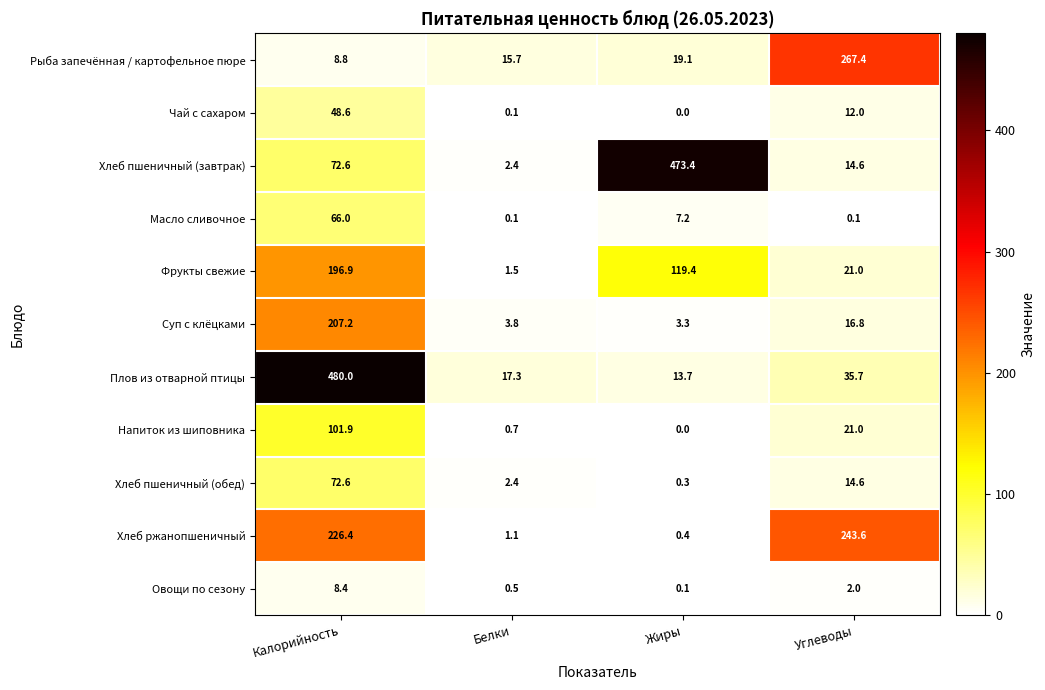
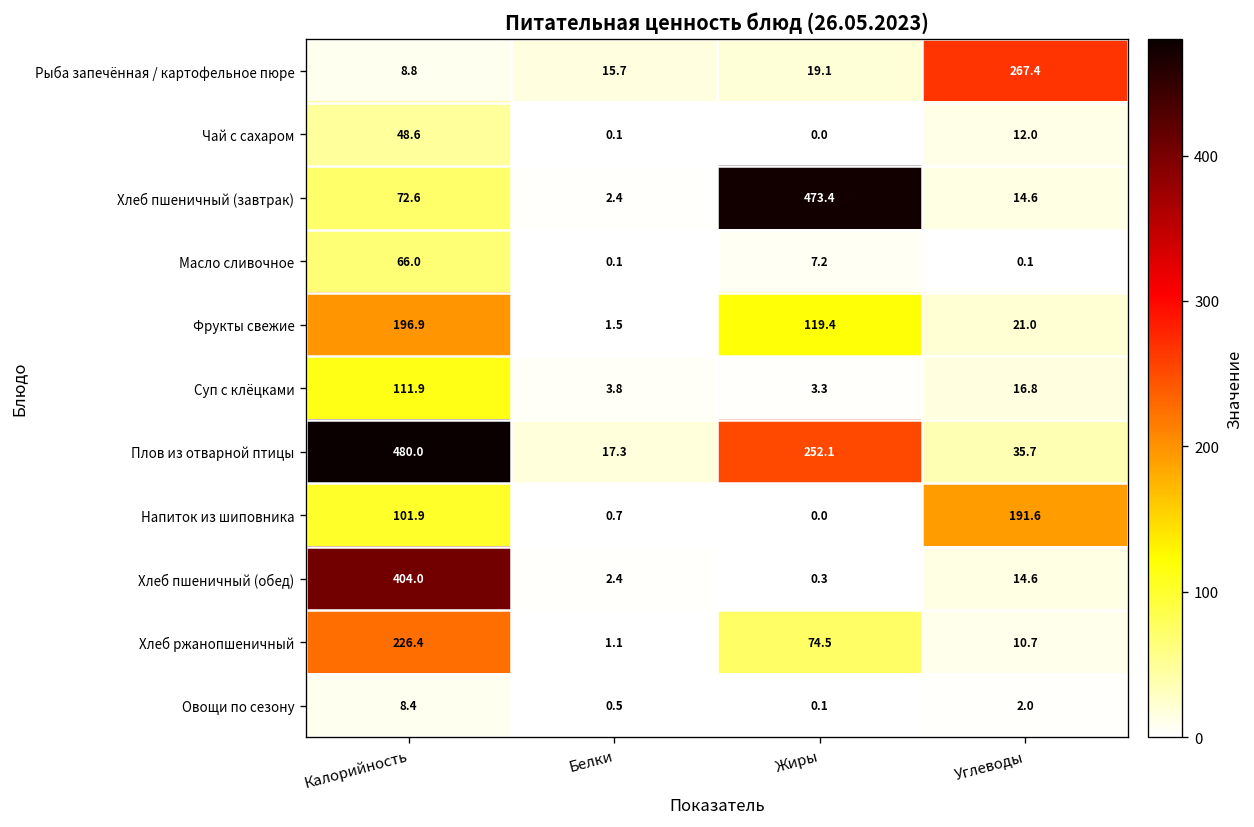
Суп с клёцками, Калорийность: 207.2 -> 111.9
Плов из отварной птицы, Жиры: 13.7 -> 252.1
Напиток из шиповника, Углеводы: 21.0 -> 191.6
Хлеб пшеничный (обед), Калорийность: 72.6 -> 404.0
Хлеб ржанопшеничный, Жиры: 0.4 -> 74.5
Хлеб ржанопшеничный, Углеводы: 243.6 -> 10.7
